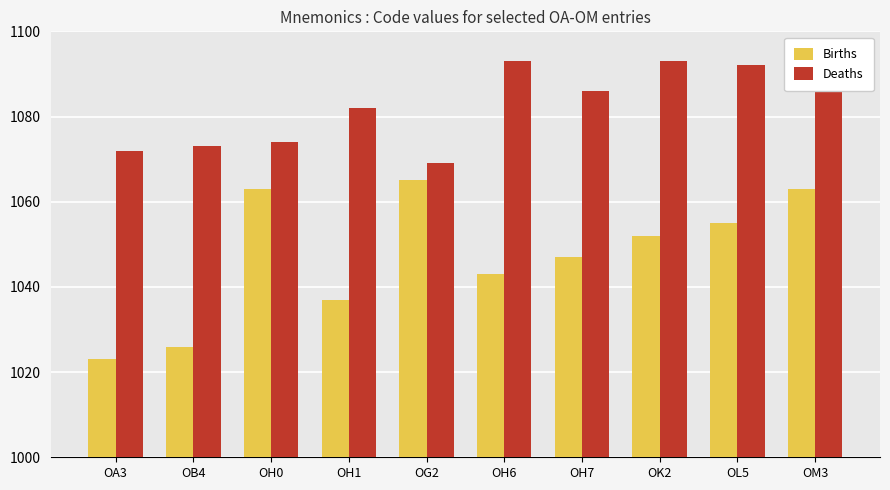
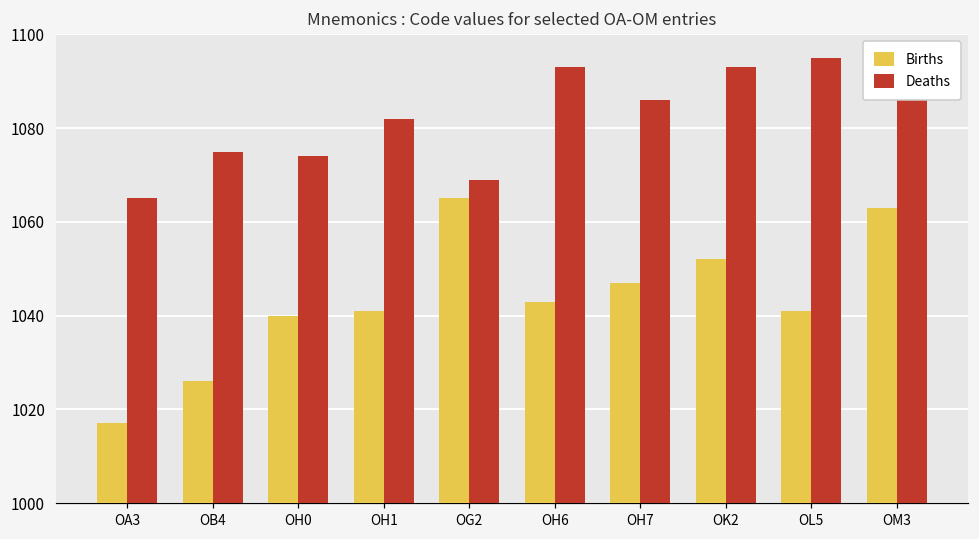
Births, OA3: 1023 -> 1017
Deaths, OA3: 1072 -> 1065
Deaths, OB4: 1073 -> 1075
Births, OH0: 1063 -> 1040
Births, OH1: 1037 -> 1041
Births, OL5: 1055 -> 1041
Deaths, OL5: 1092 -> 1095
